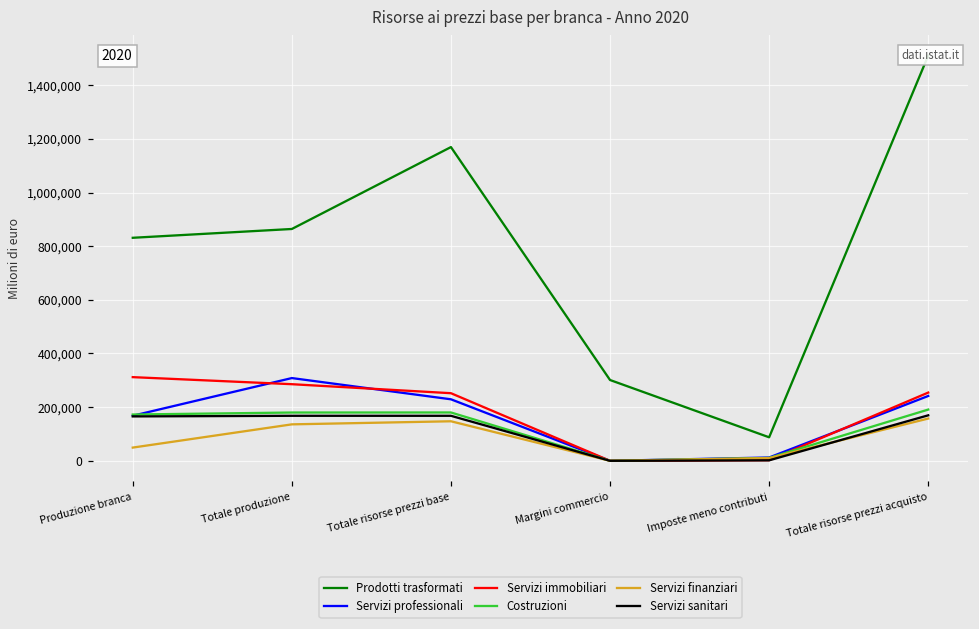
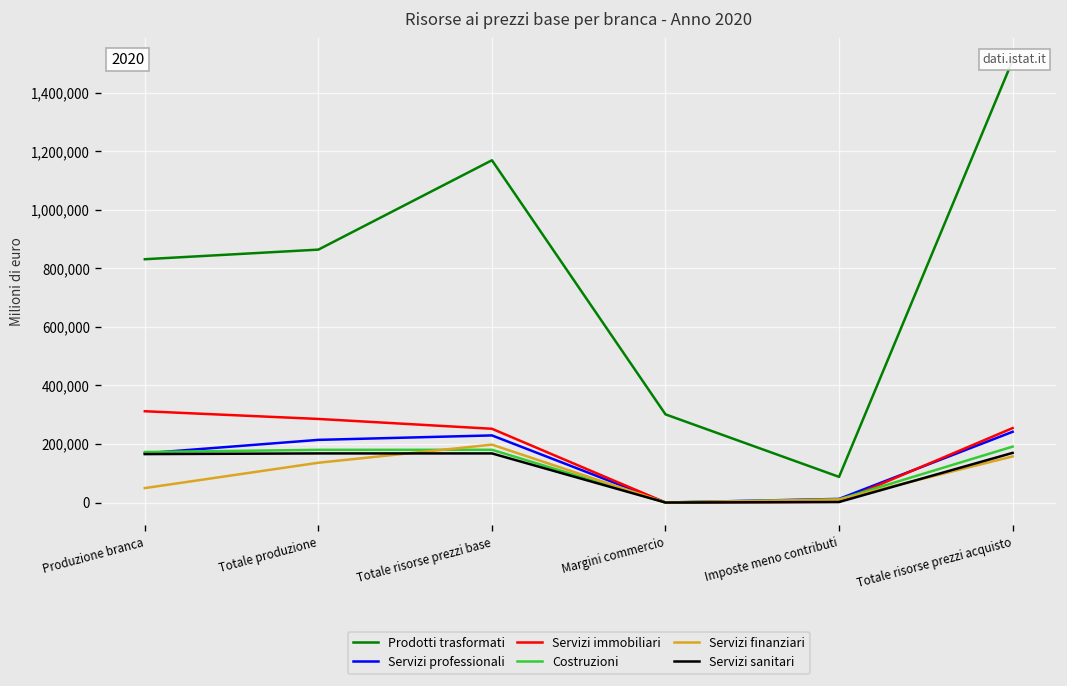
Servizi professionali, Totale produzione: 310,000 -> 210,000
Servizi finanziari, Totale risorse prezzi base: 150,000 -> 200,000
